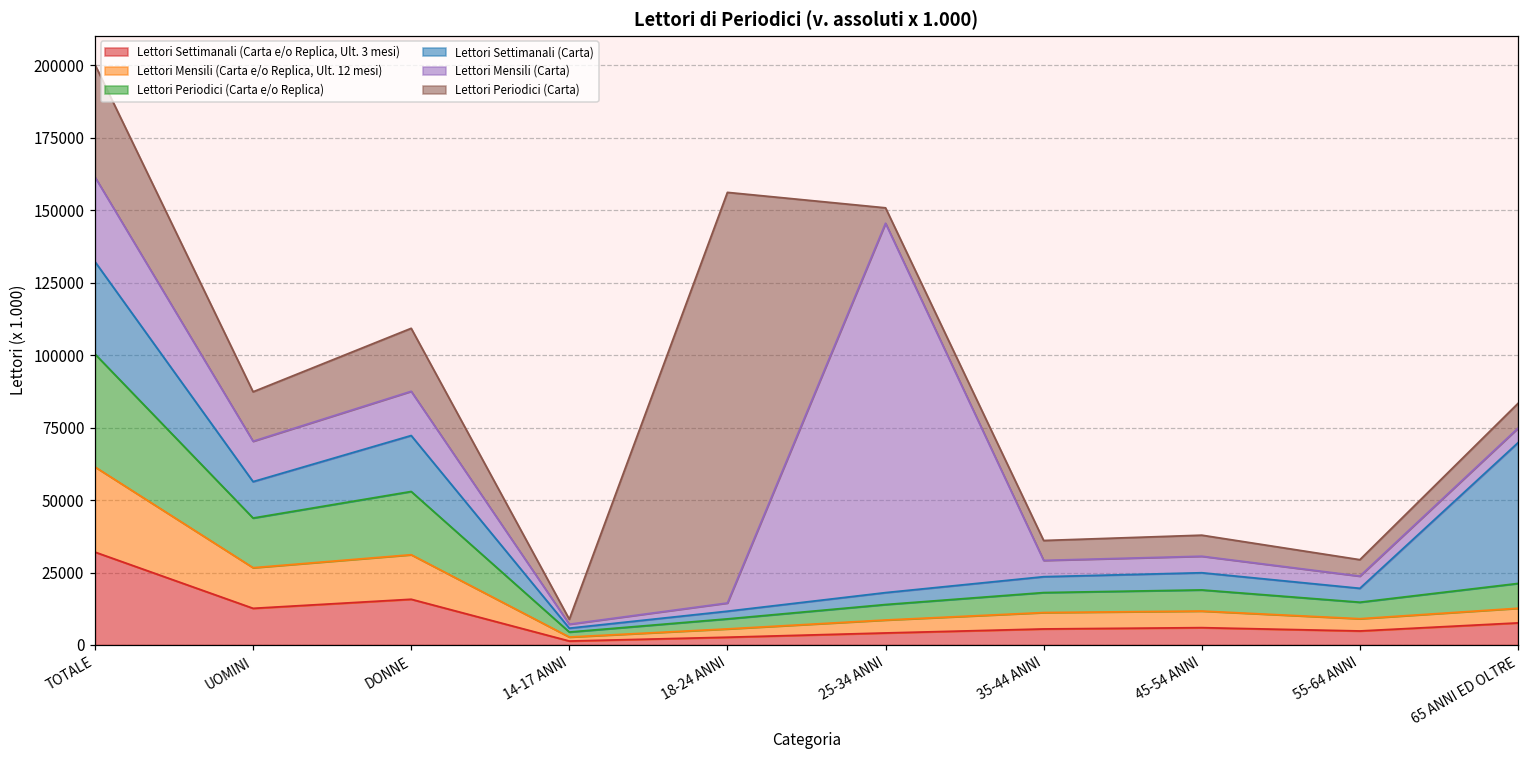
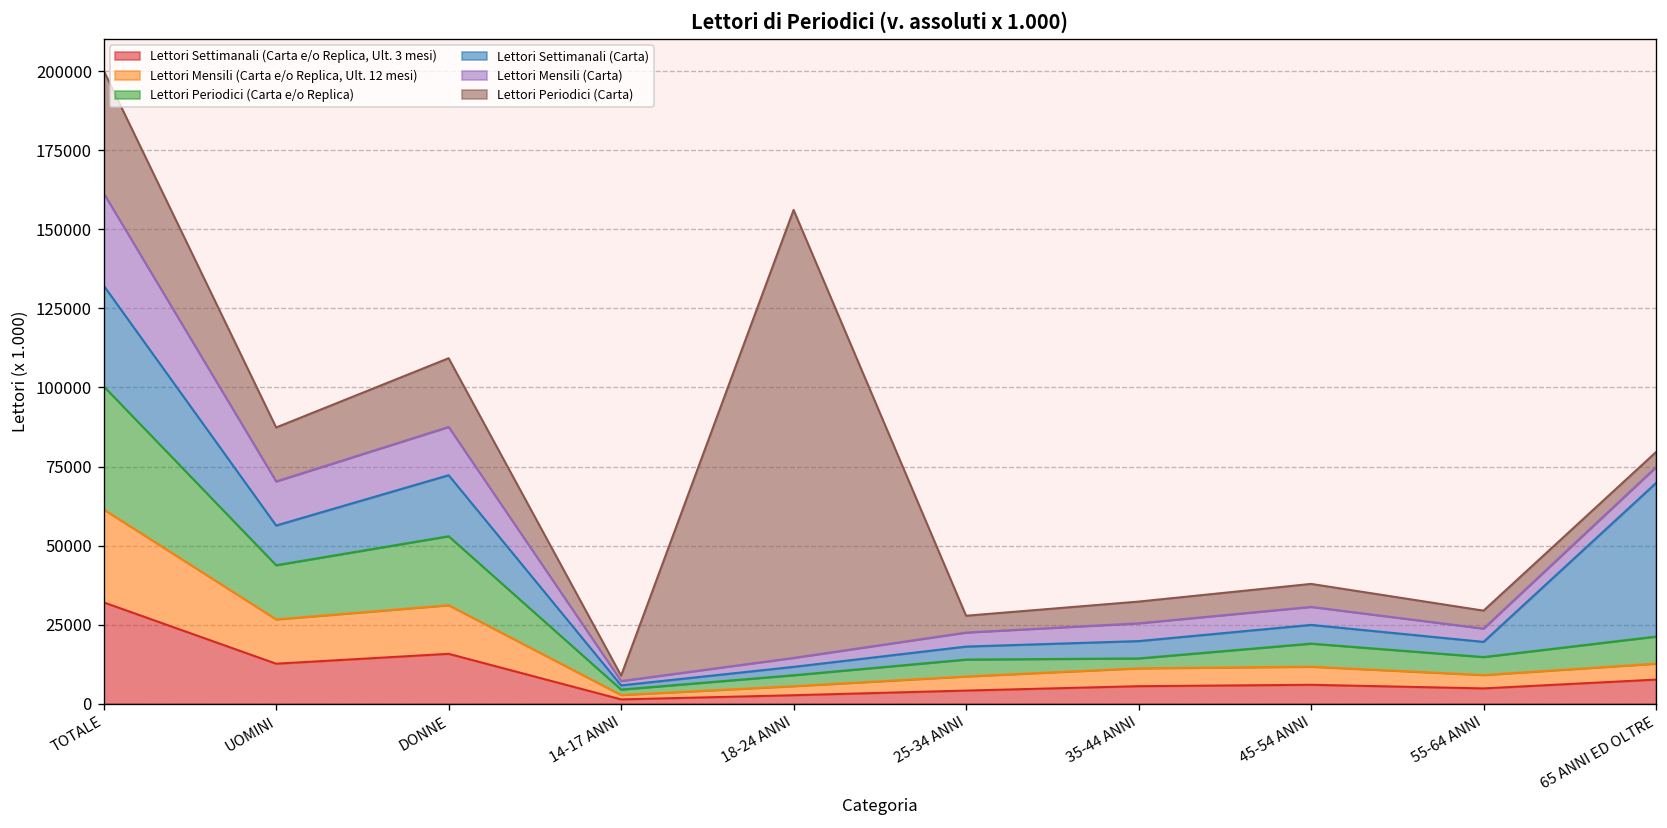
Lettori Mensili (Carta), 25-34 ANNI: 127000 -> 4000
Lettori Periodici (Carta e/o Replica), 35-44 ANNI: 7000 -> 3000
Lettori Periodici (Carta), 65 ANNI ED OLTRE: 9000 -> 5000
